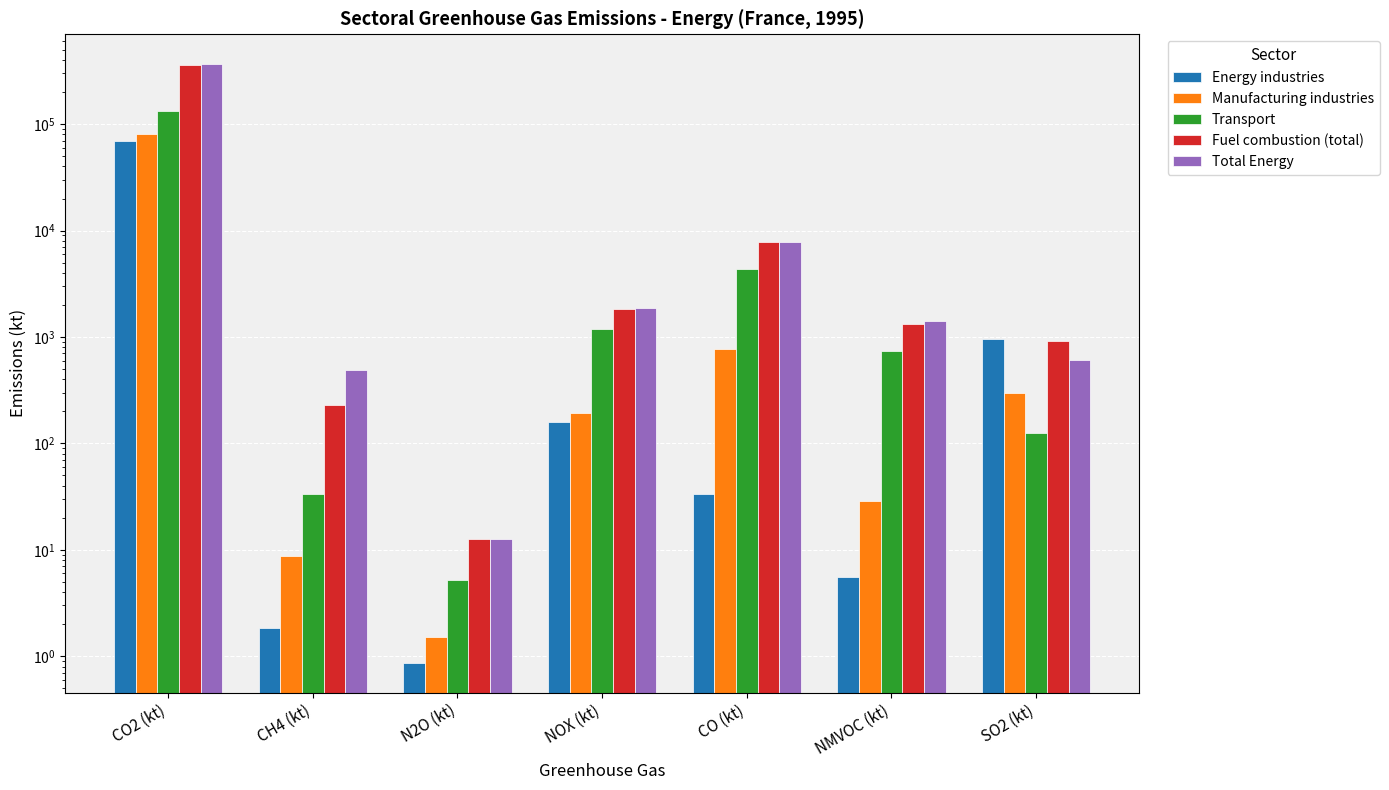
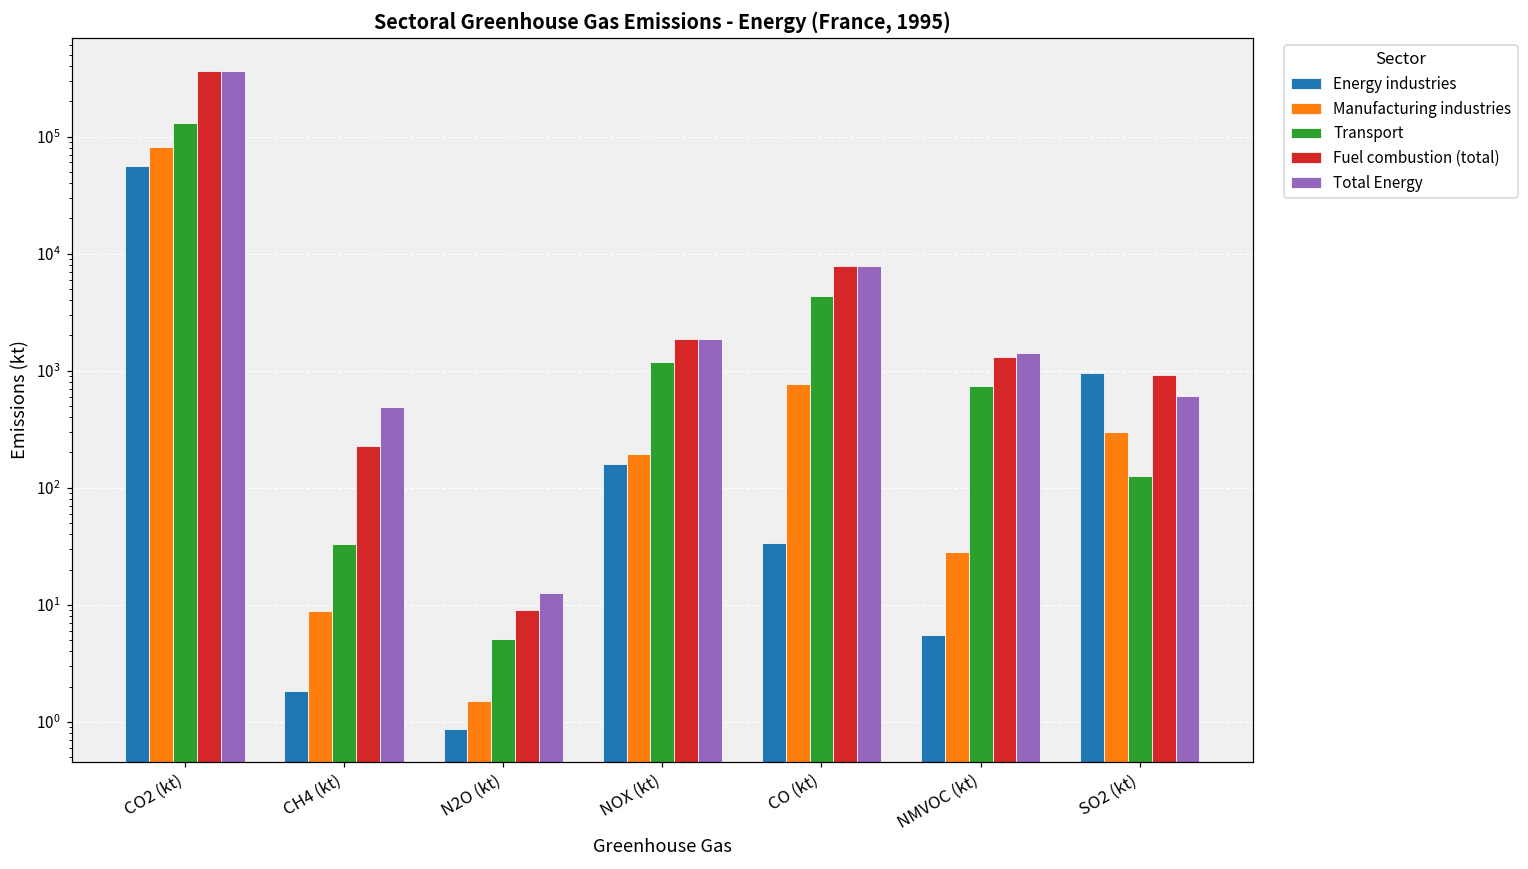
Energy industries, CO2 (kt): 70000 -> 60000
Fuel combustion (total), N2O (kt): 13 -> 9
